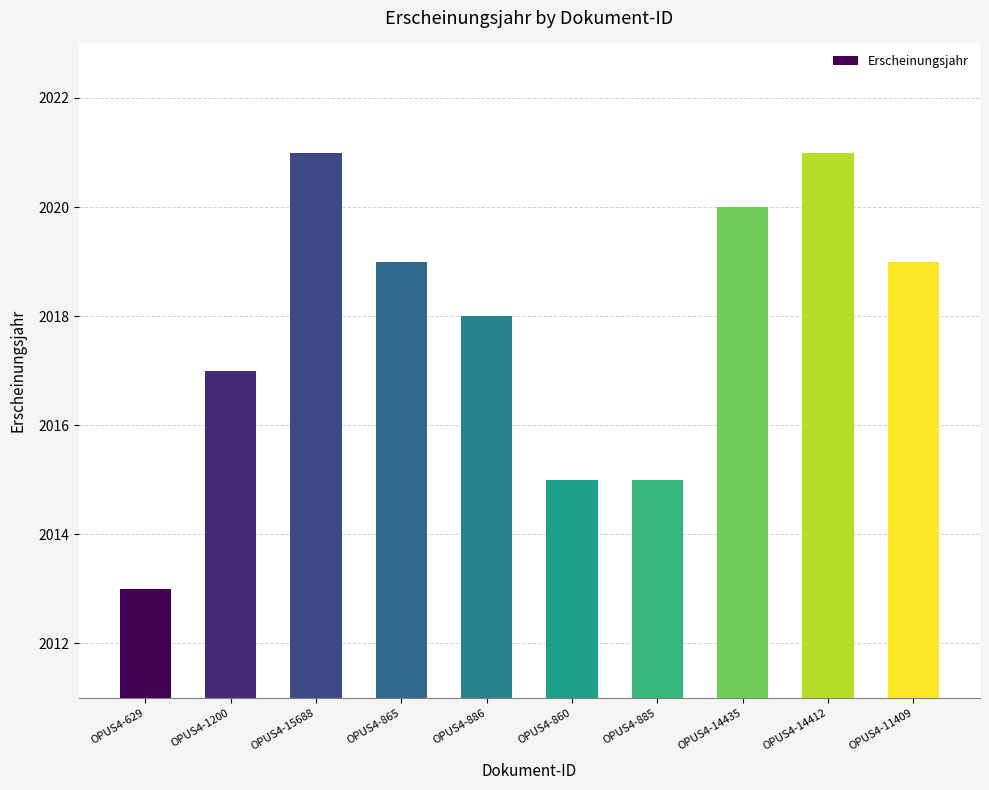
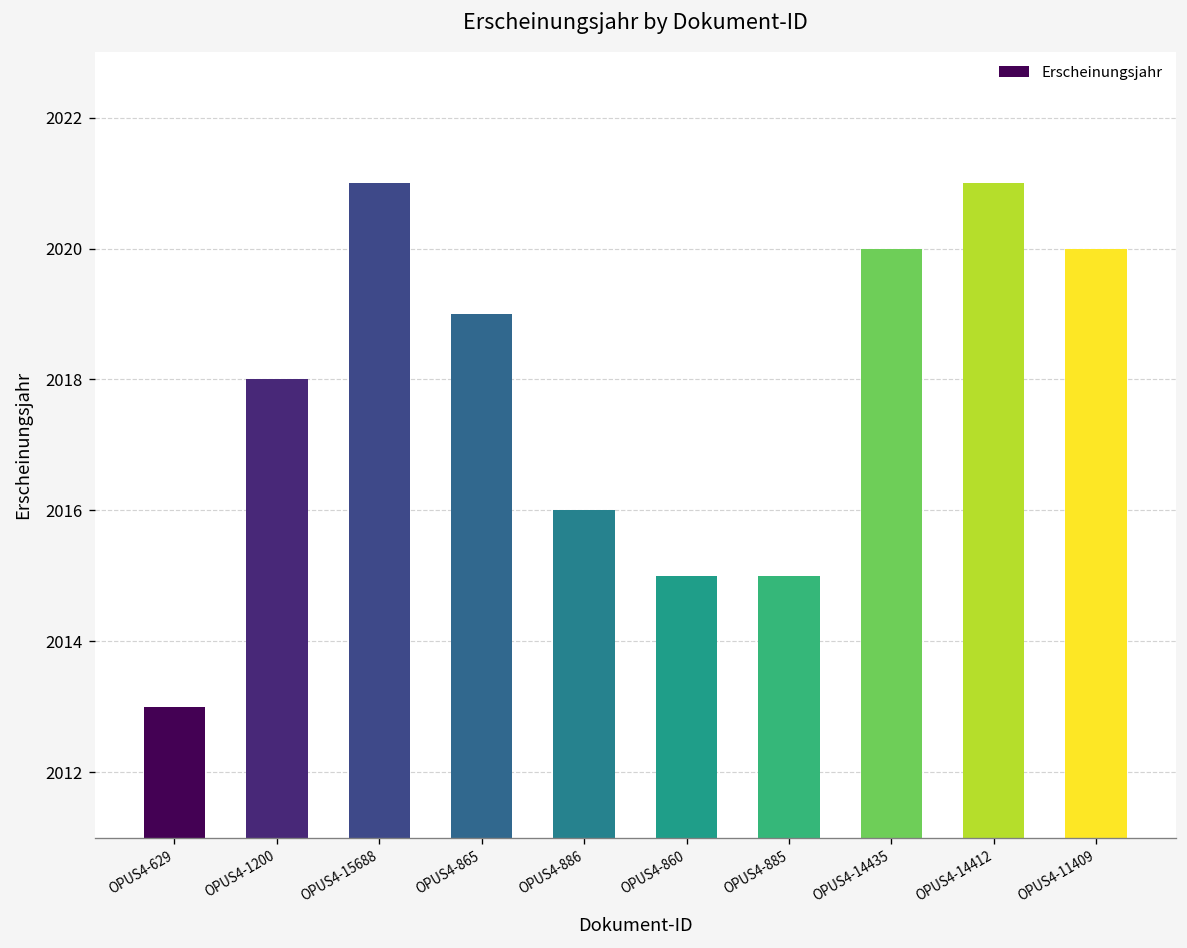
OPUS4-1200: 2017 -> 2018
OPUS4-886: 2018 -> 2016
OPUS4-11409: 2019 -> 2020
